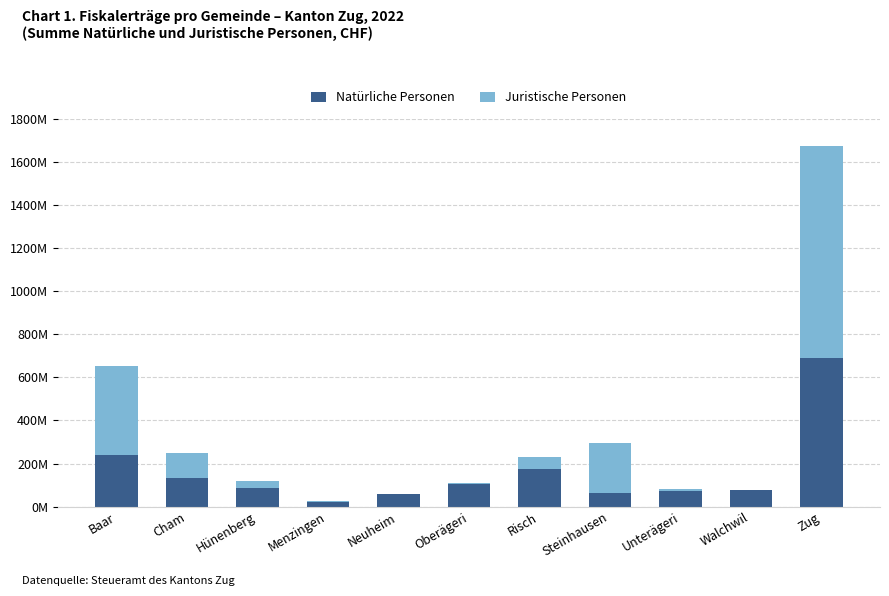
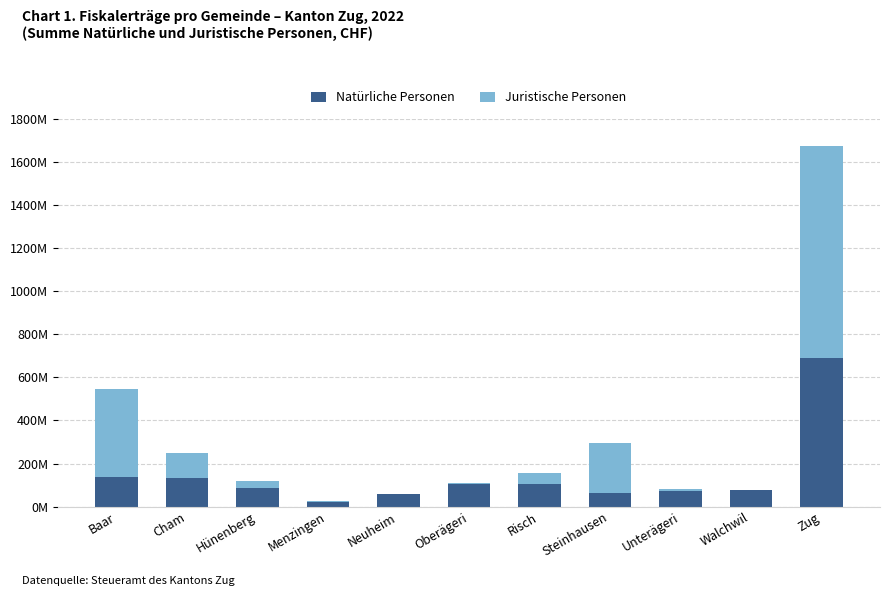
Natürliche Personen, Baar: 240000000 -> 140000000
Natürliche Personen, Risch: 180000000 -> 100000000
